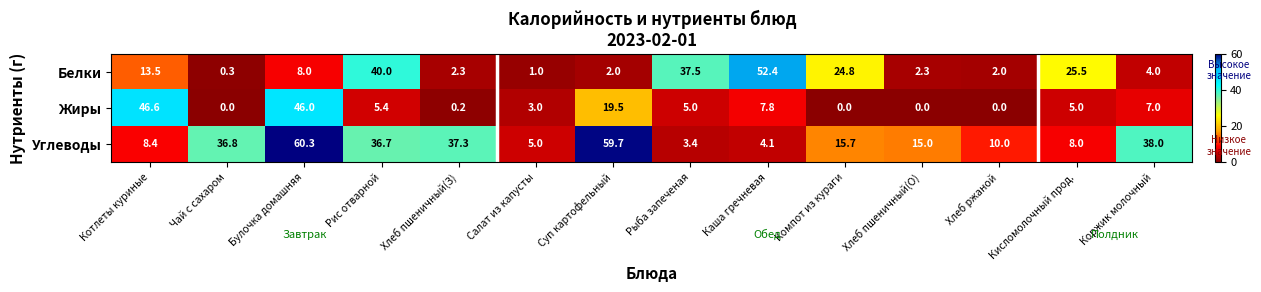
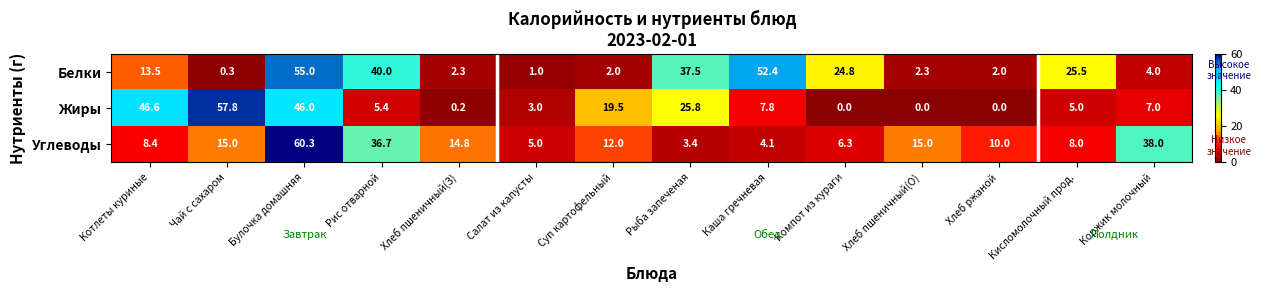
Белки, Булочка домашняя: 8.0 -> 55.0
Жиры, Чай с сахаром: 0.0 -> 57.8
Жиры, Рыба запеченая: 5.0 -> 25.8
Углеводы, Чай с сахаром: 36.8 -> 15.0
Углеводы, Хлеб пшеничный(З): 37.3 -> 14.8
Углеводы, Суп картофельный: 59.7 -> 12.0
Углеводы, Компот из кураги: 15.7 -> 6.3
